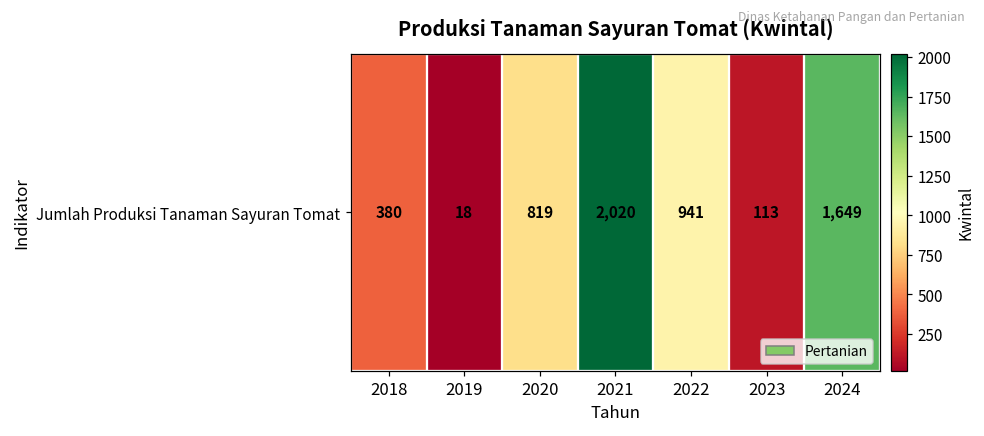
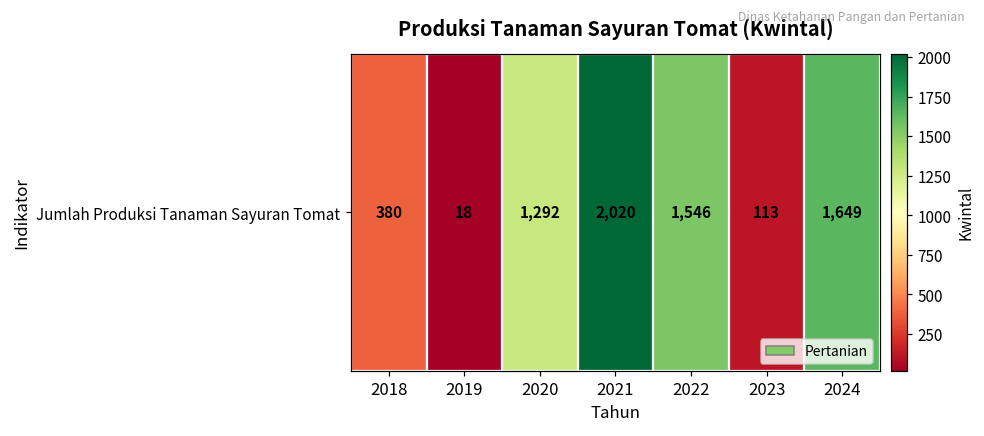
Jumlah Produksi Tanaman Sayuran Tomat, 2020: 819 -> 1,292
Jumlah Produksi Tanaman Sayuran Tomat, 2022: 941 -> 1,546
